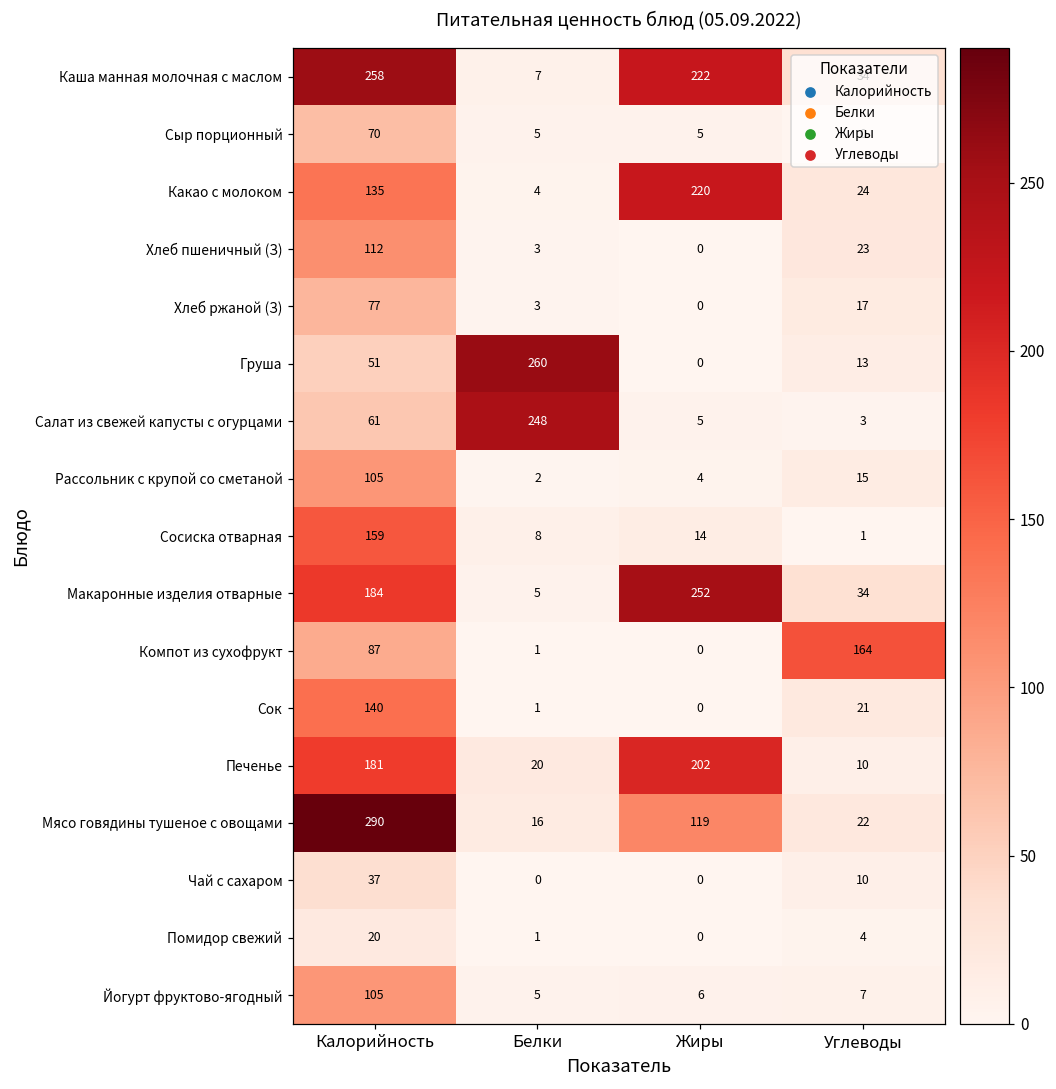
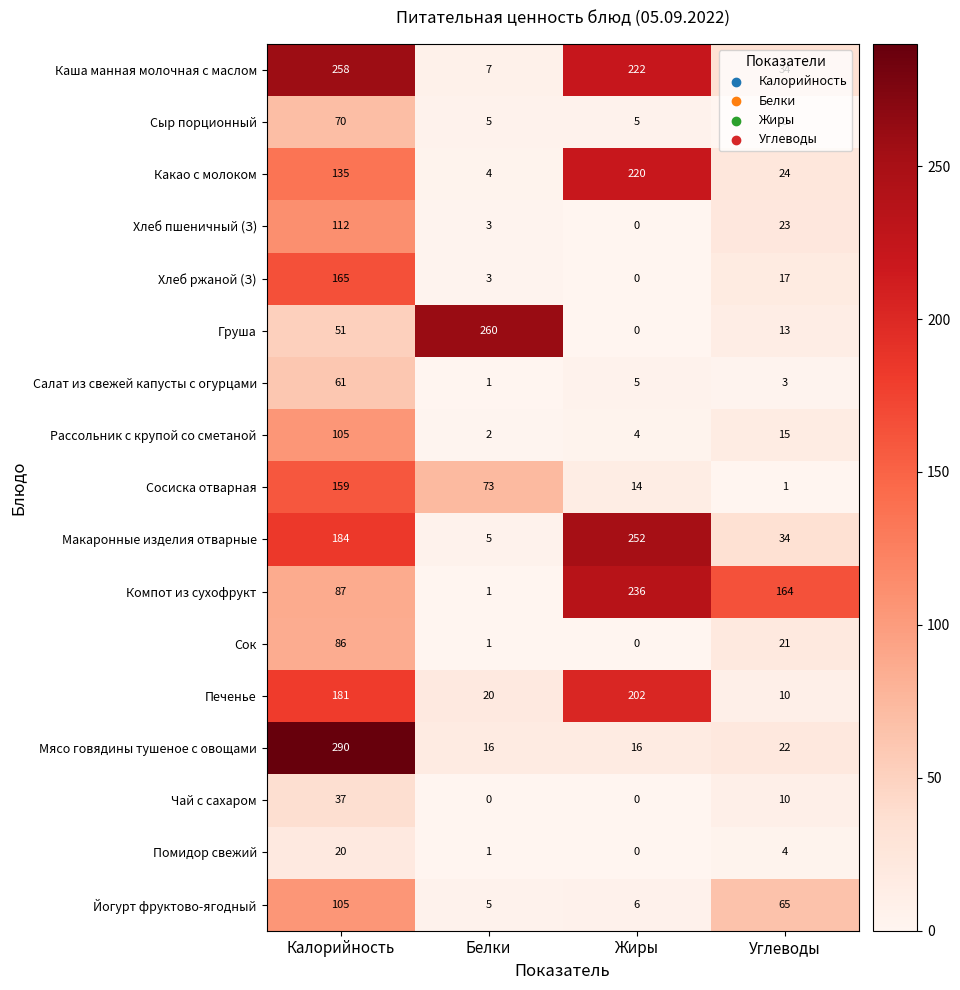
Хлеб ржаной (З), Калорийность: 77 -> 165
Салат из свежей капусты с огурцами, Белки: 248 -> 1
Сосиска отварная, Белки: 8 -> 73
Компот из сухофрукт, Жиры: 0 -> 236
Сок, Калорийность: 140 -> 86
Мясо говядины тушеное с овощами, Жиры: 119 -> 16
Йогурт фруктово-ягодный, Углеводы: 7 -> 65
